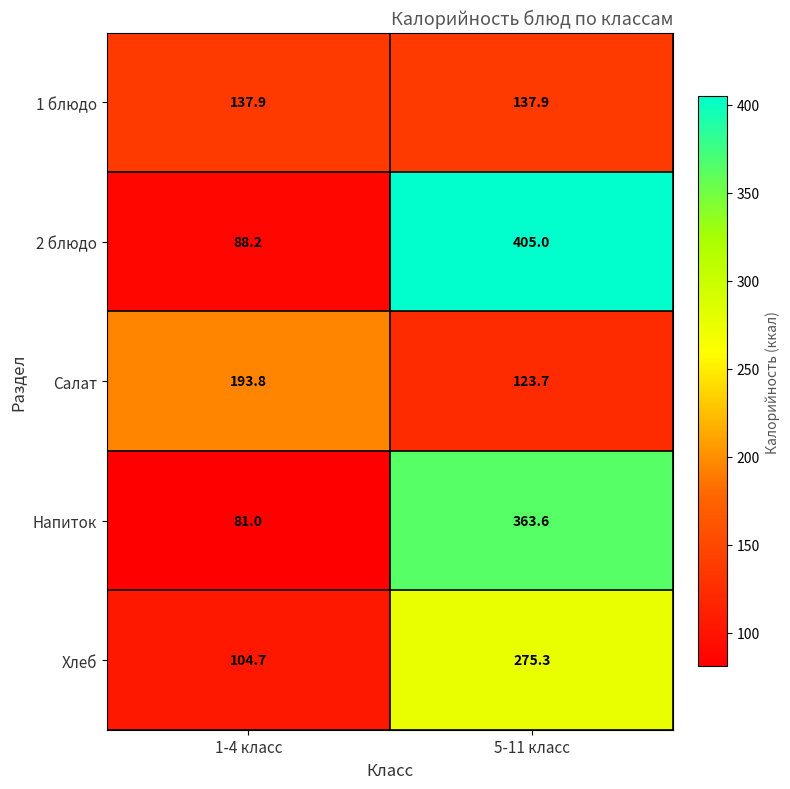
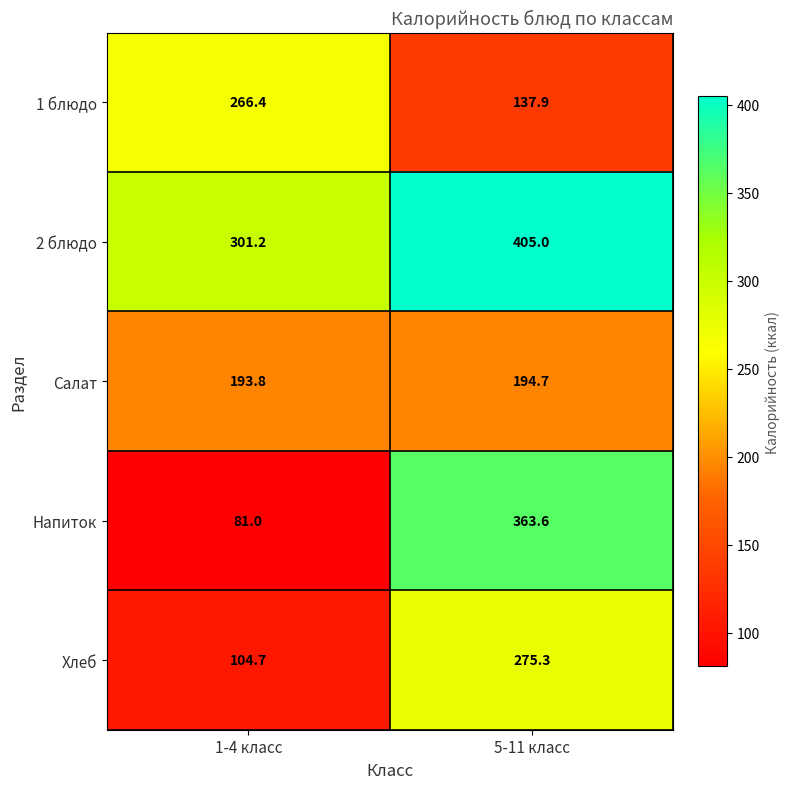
1 блюдо, 1-4 класс: 137.9 -> 266.4
2 блюдо, 1-4 класс: 88.2 -> 301.2
Салат, 5-11 класс: 123.7 -> 194.7
